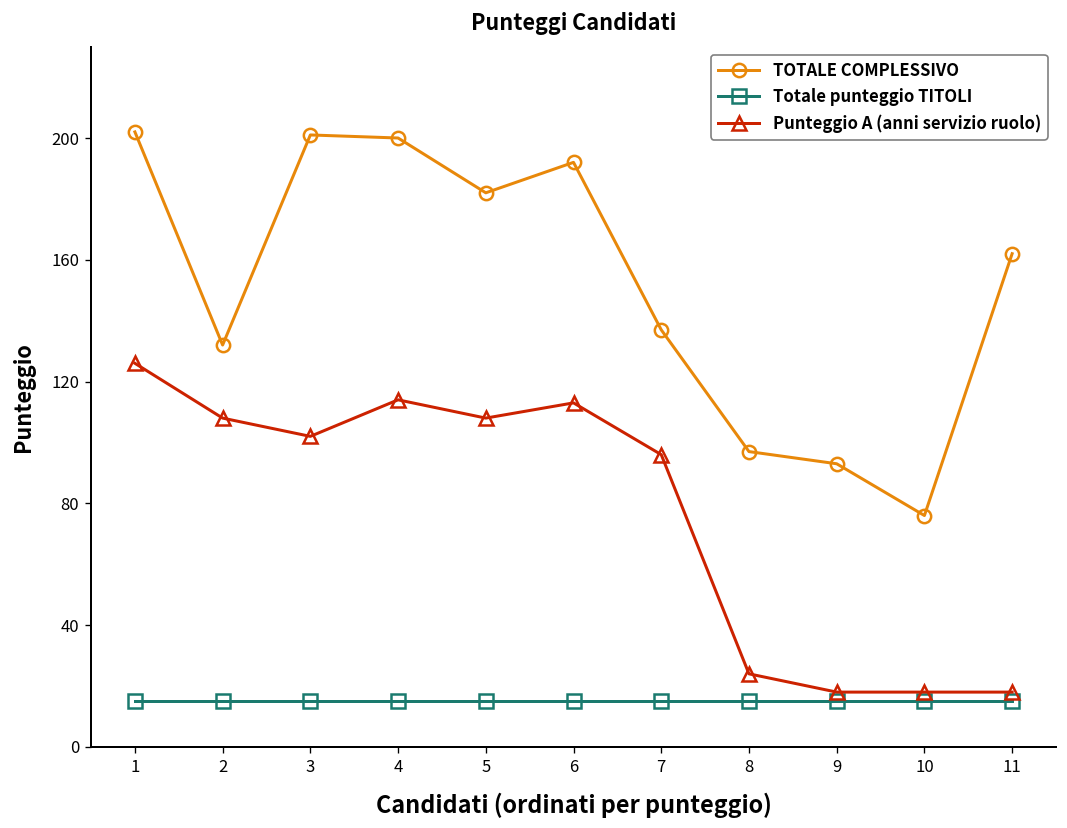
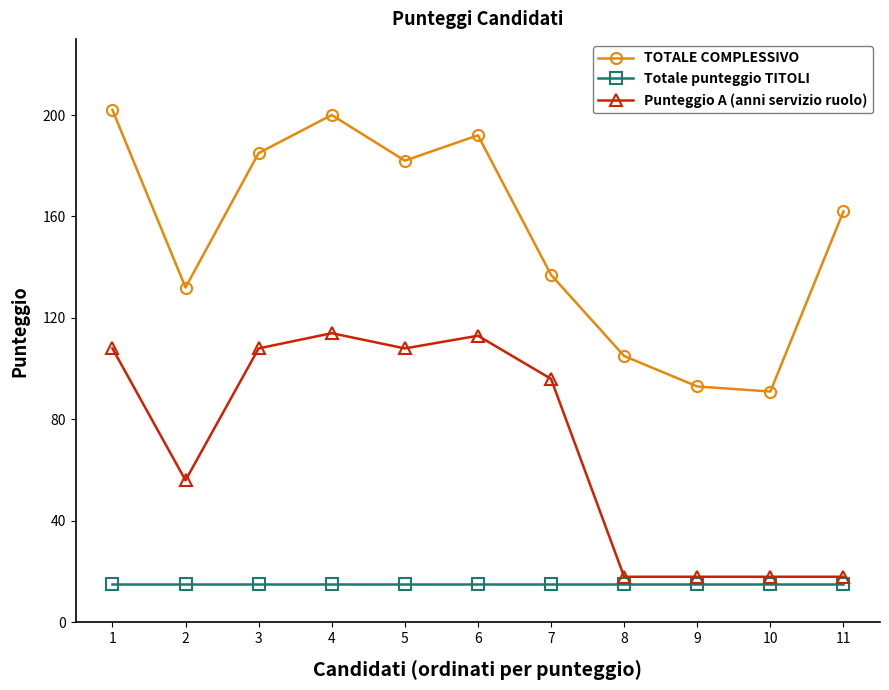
Punteggio A (anni servizio ruolo), 1: 126 -> 108
Punteggio A (anni servizio ruolo), 2: 108 -> 56
TOTALE COMPLESSIVO, 3: 201 -> 185
Punteggio A (anni servizio ruolo), 3: 102 -> 108
TOTALE COMPLESSIVO, 8: 97 -> 105
Punteggio A (anni servizio ruolo), 8: 24 -> 18
TOTALE COMPLESSIVO, 10: 76 -> 91
